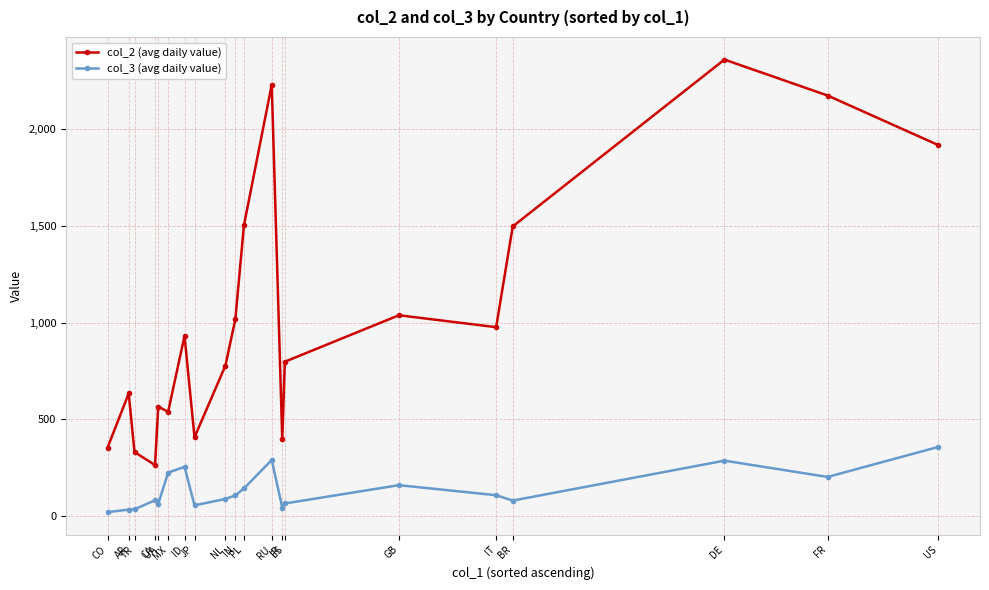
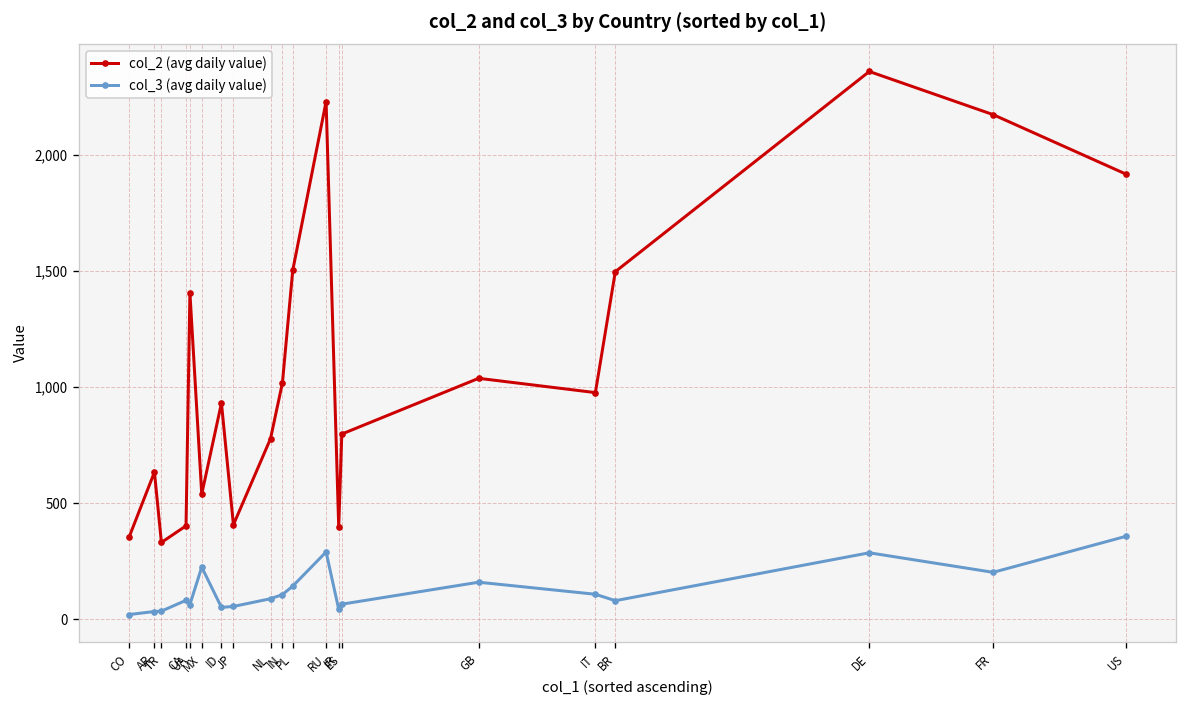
col_2 (avg daily value), CA: 260 -> 400
col_2 (avg daily value), UA: 570 -> 1,410
col_3 (avg daily value), ID: 250 -> 50
